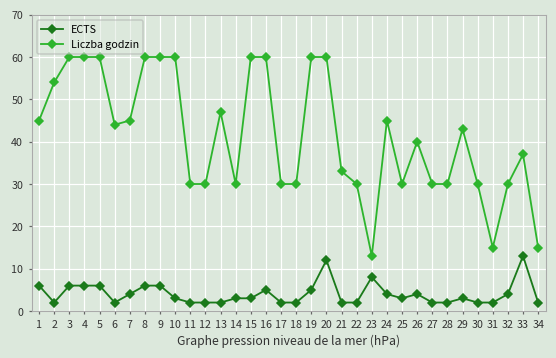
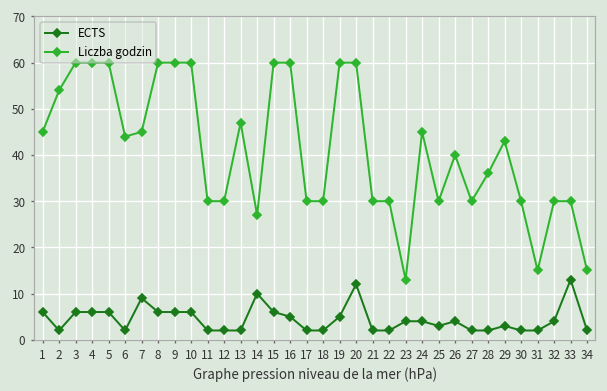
ECTS, 7: 4 -> 9
ECTS, 10: 3 -> 6
ECTS, 14: 3 -> 10
Liczba godzin, 14: 30 -> 27
ECTS, 15: 3 -> 6
Liczba godzin, 21: 33 -> 30
ECTS, 23: 8 -> 4
Liczba godzin, 28: 30 -> 36
Liczba godzin, 33: 37 -> 30
